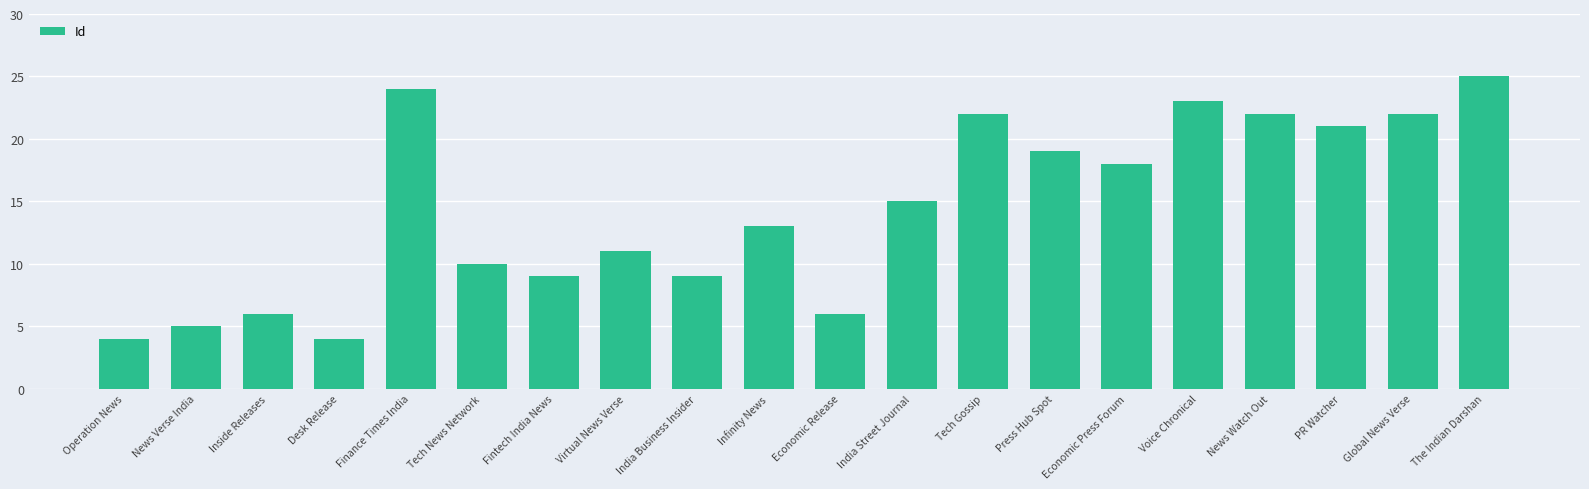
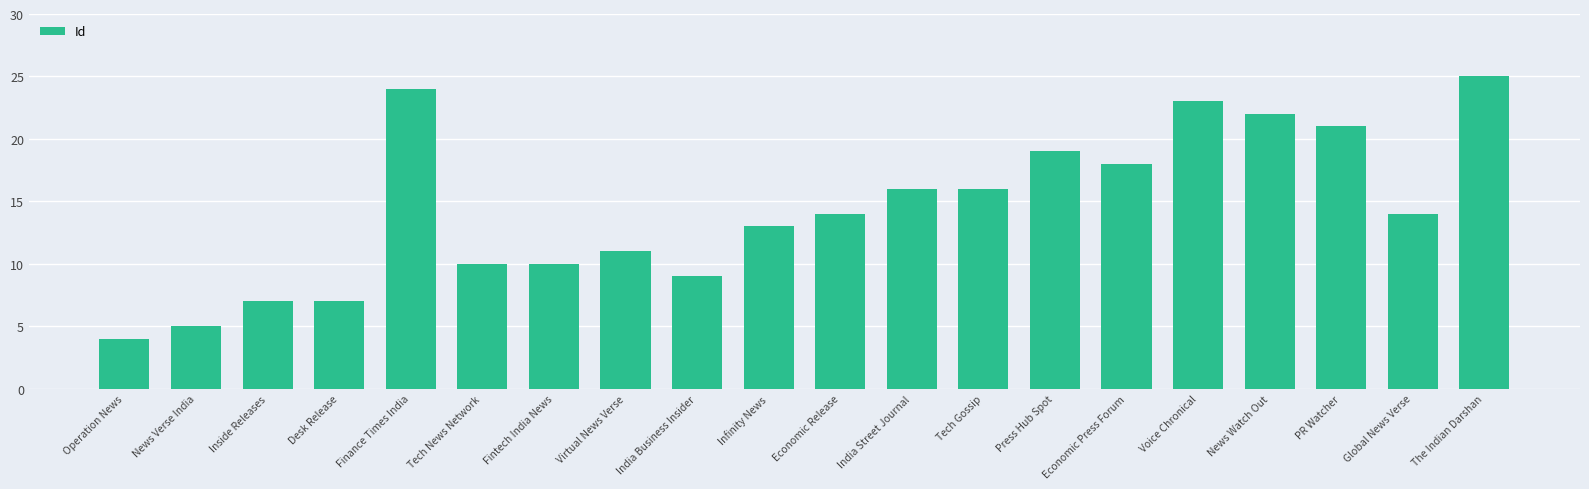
Inside Releases: 6 -> 7
Desk Release: 4 -> 7
Fintech India News: 9 -> 10
Economic Release: 6 -> 14
India Street Journal: 15 -> 16
Tech Gossip: 22 -> 16
Global News Verse: 22 -> 14
